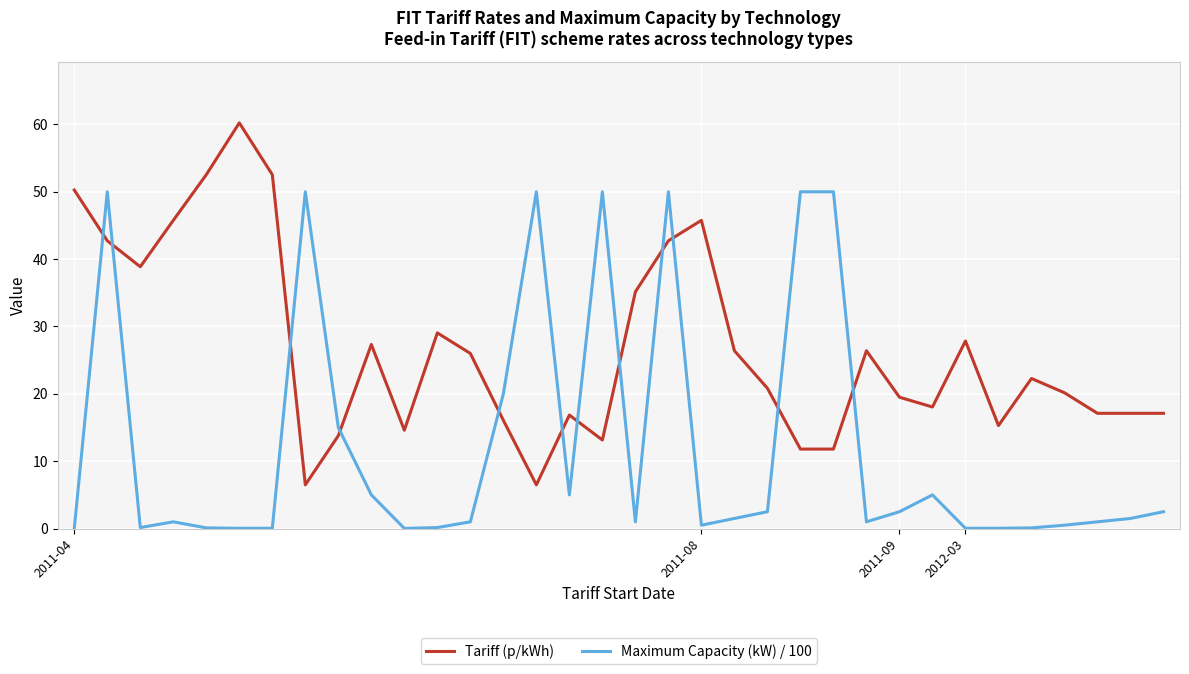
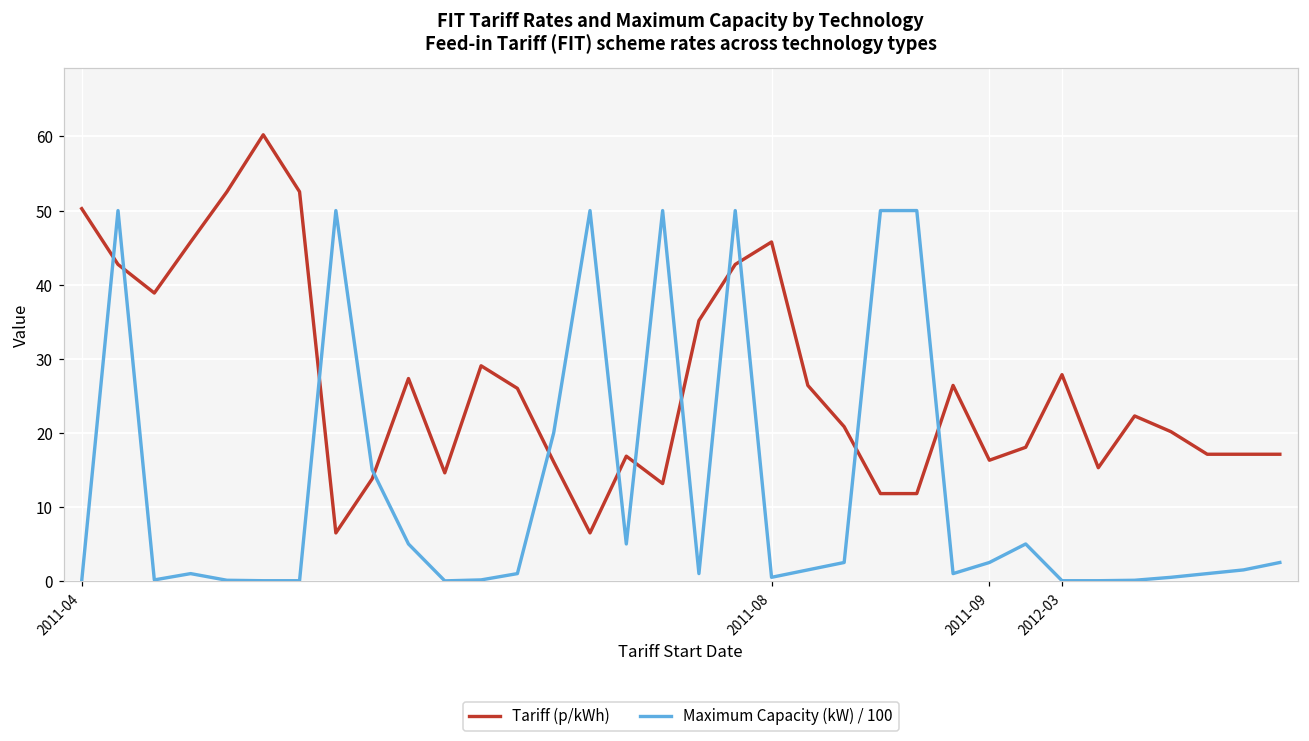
Tariff (p/kWh), 2011-09: 20 -> 16
